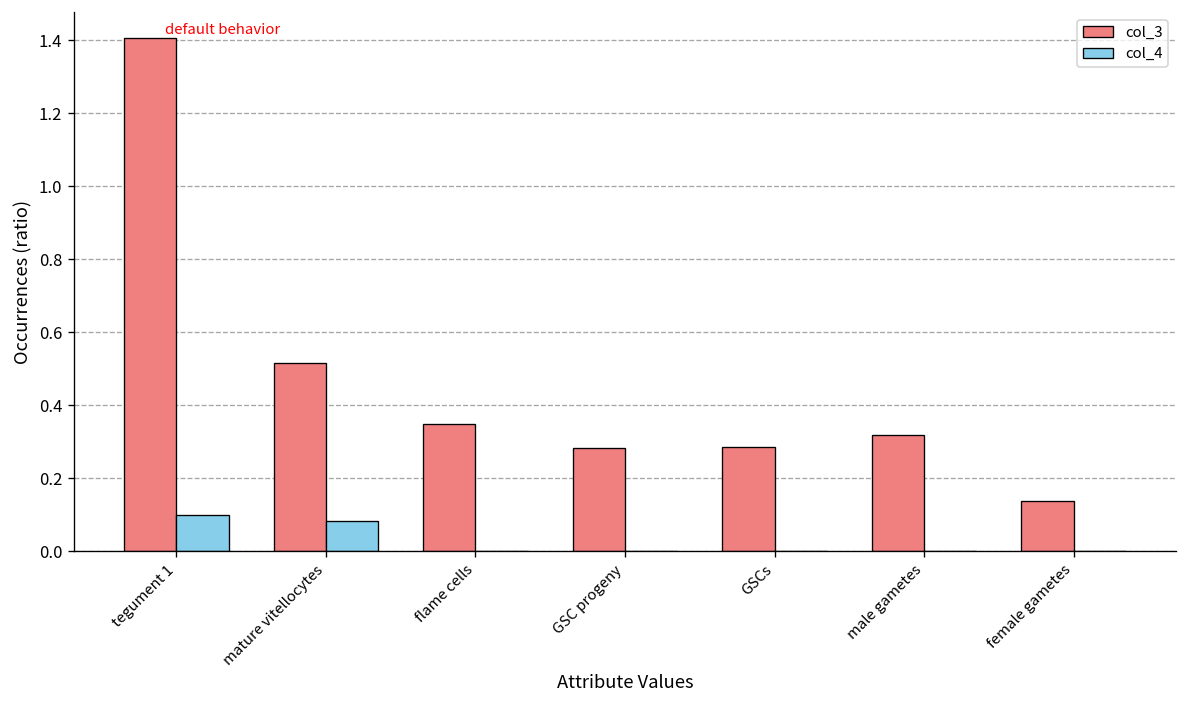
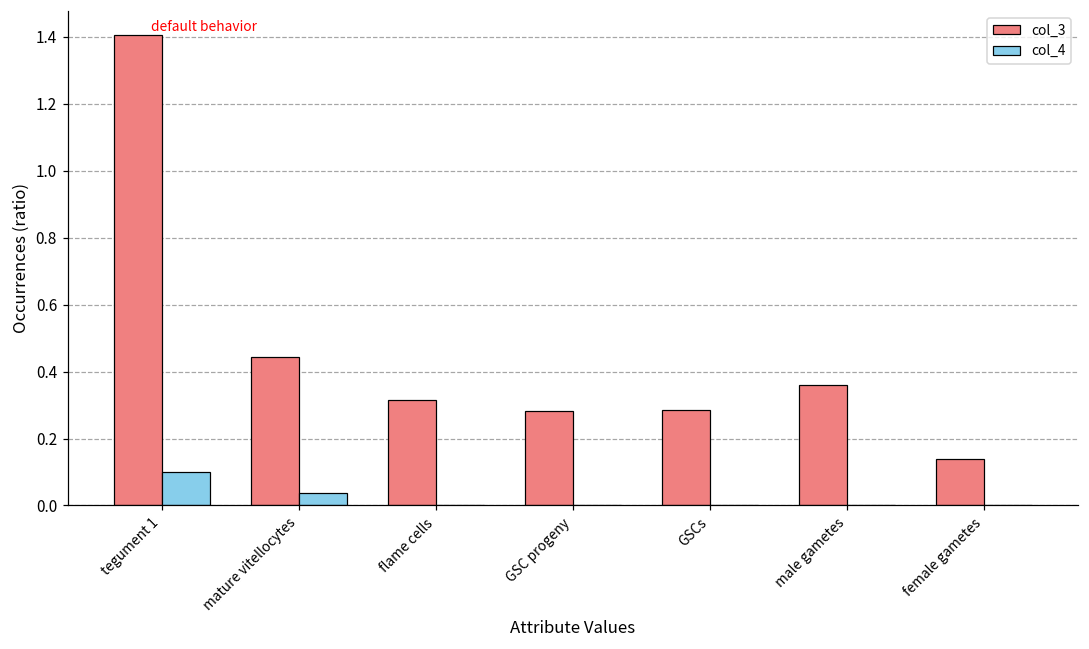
col_3, mature vitellocytes: 0.52 -> 0.44
col_4, mature vitellocytes: 0.08 -> 0.04
col_3, flame cells: 0.35 -> 0.32
col_3, male gametes: 0.32 -> 0.36
